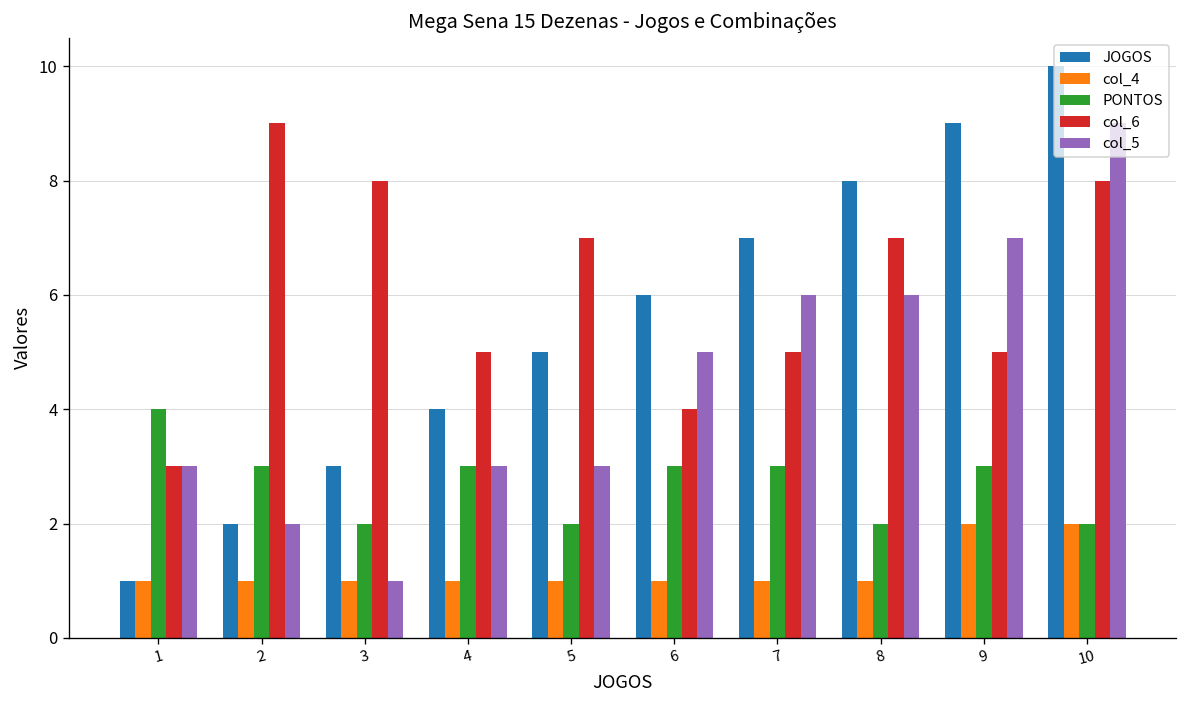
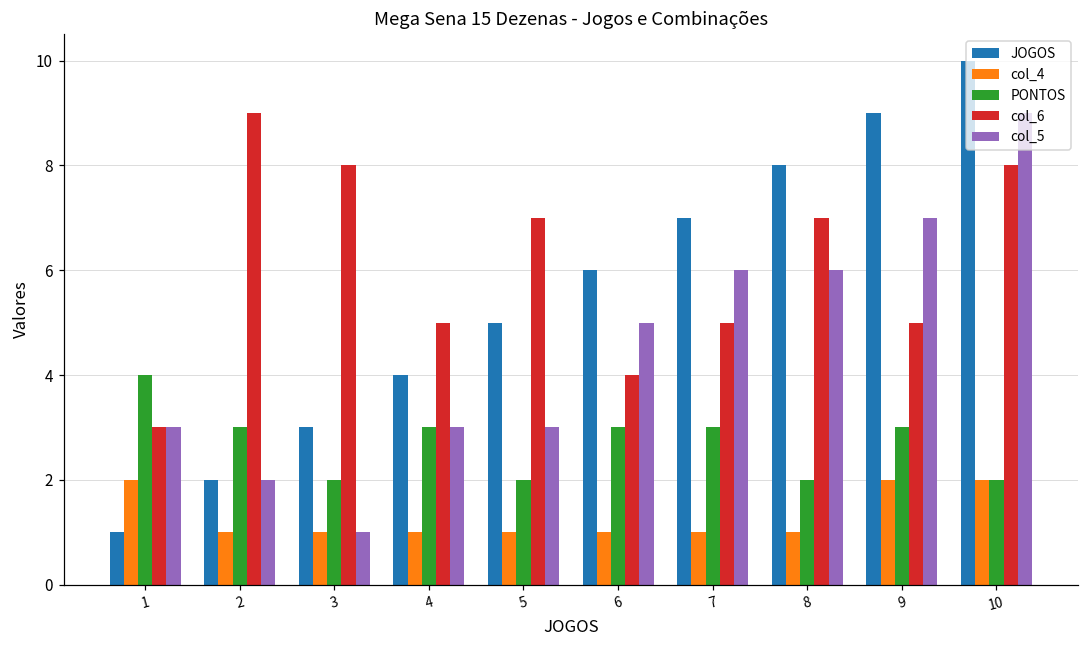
col_4, 1: 1 -> 2
